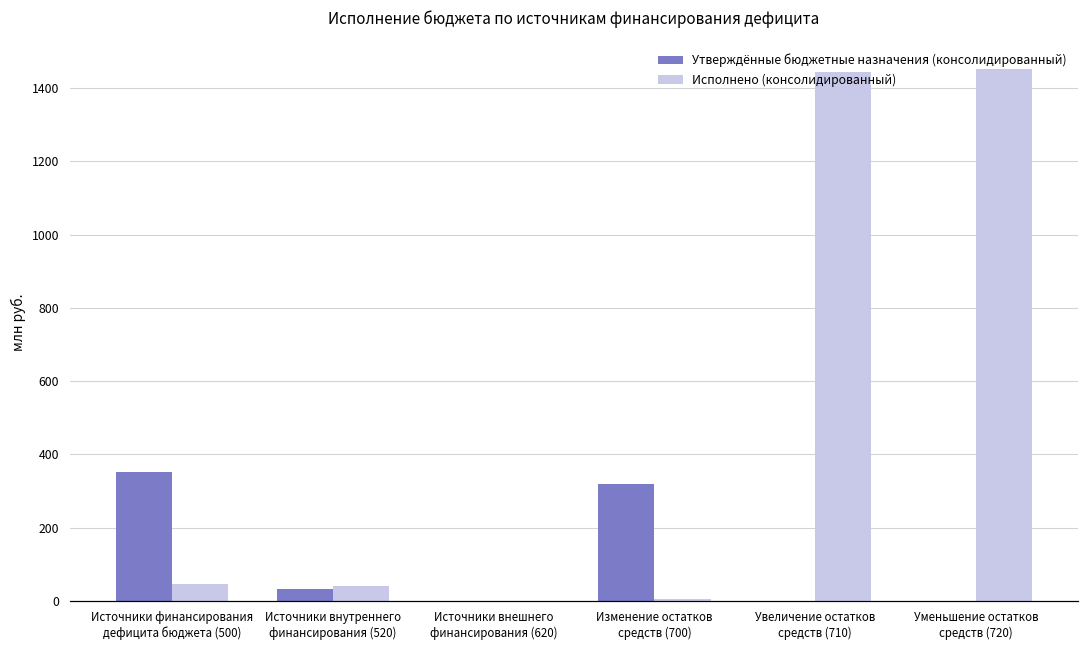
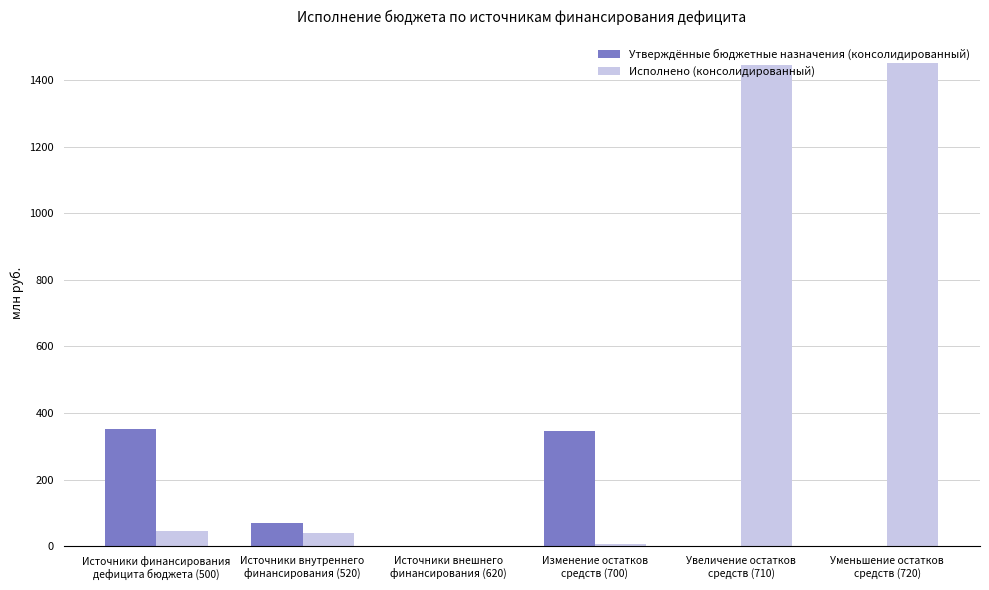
Утверждённые бюджетные назначения (консолидированный), Источники внутреннего финансирования (520): 30 -> 70
Утверждённые бюджетные назначения (консолидированный), Изменение остатков средств (700): 320 -> 350
